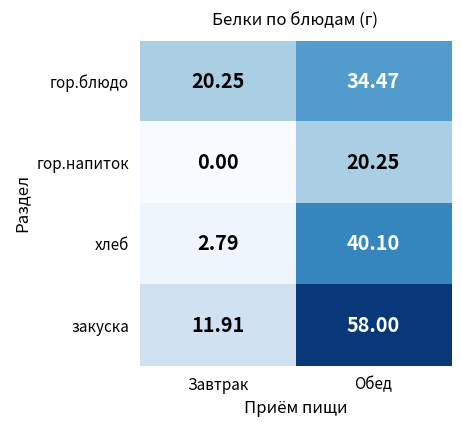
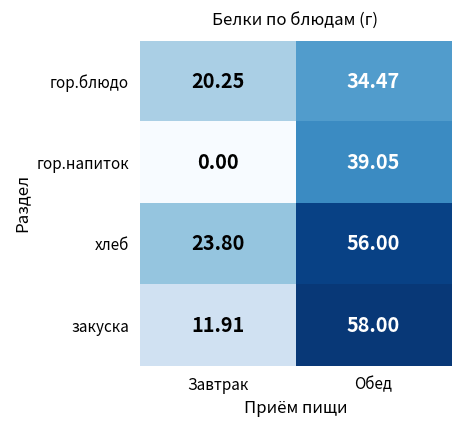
гор.напиток, Обед: 20.25 -> 39.05
хлеб, Завтрак: 2.79 -> 23.80
хлеб, Обед: 40.10 -> 56.00
